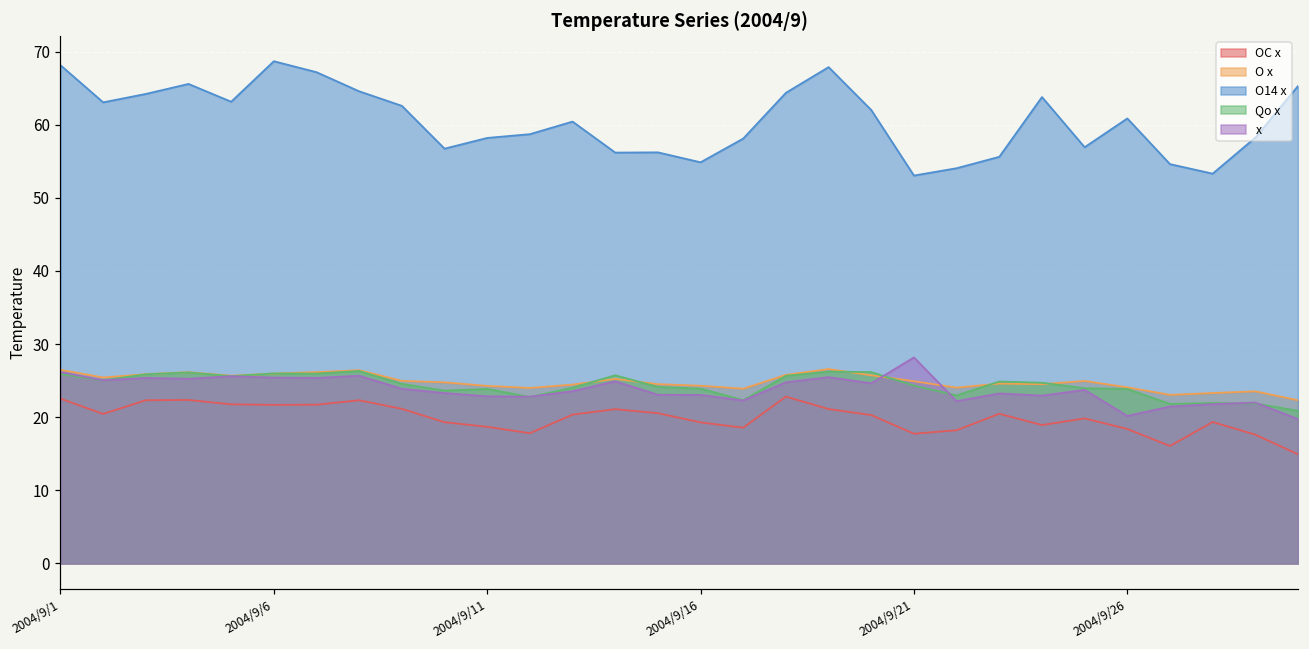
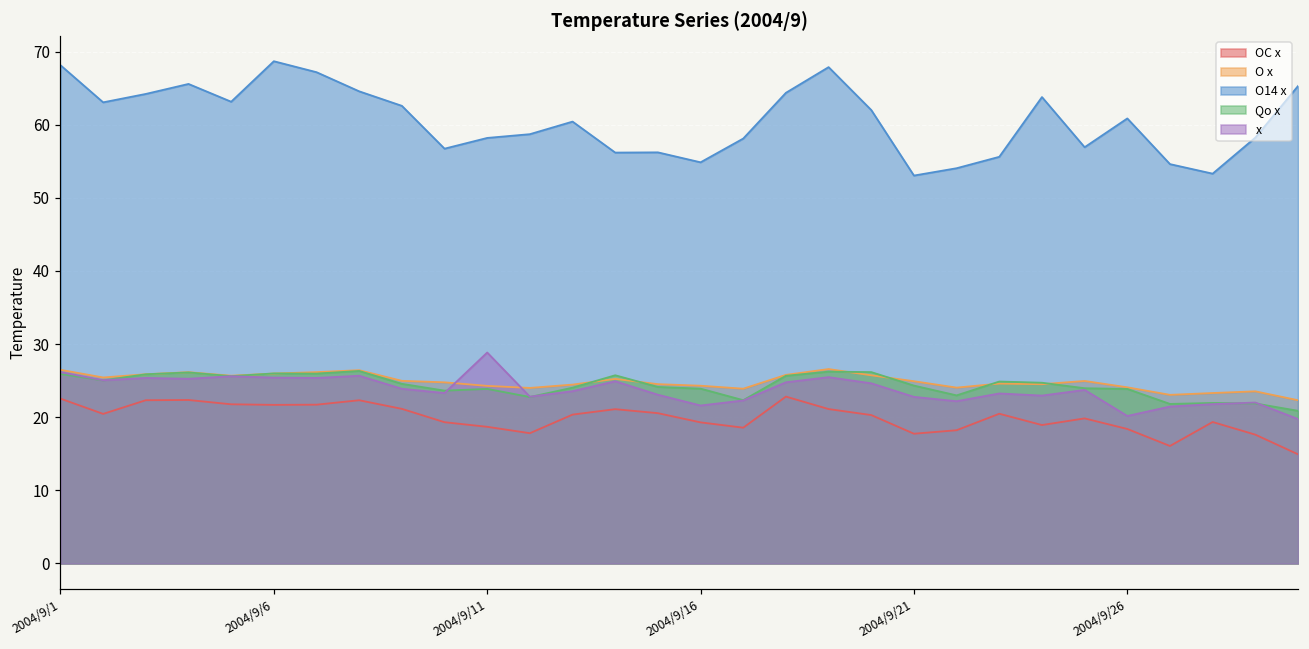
x, 2004/9/11: 23 -> 29
x, 2004/9/16: 23 -> 22
x, 2004/9/21: 28 -> 23
